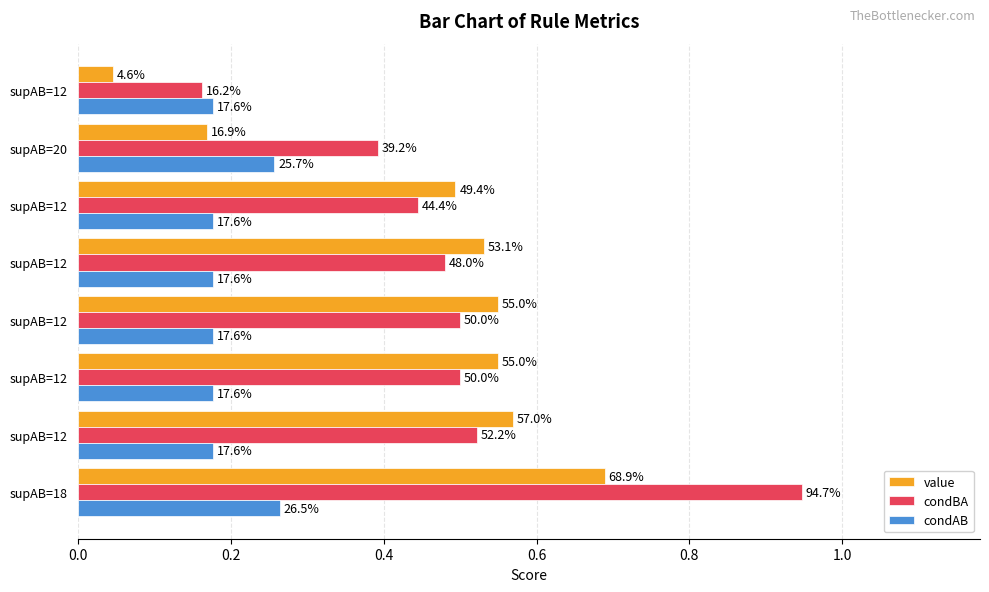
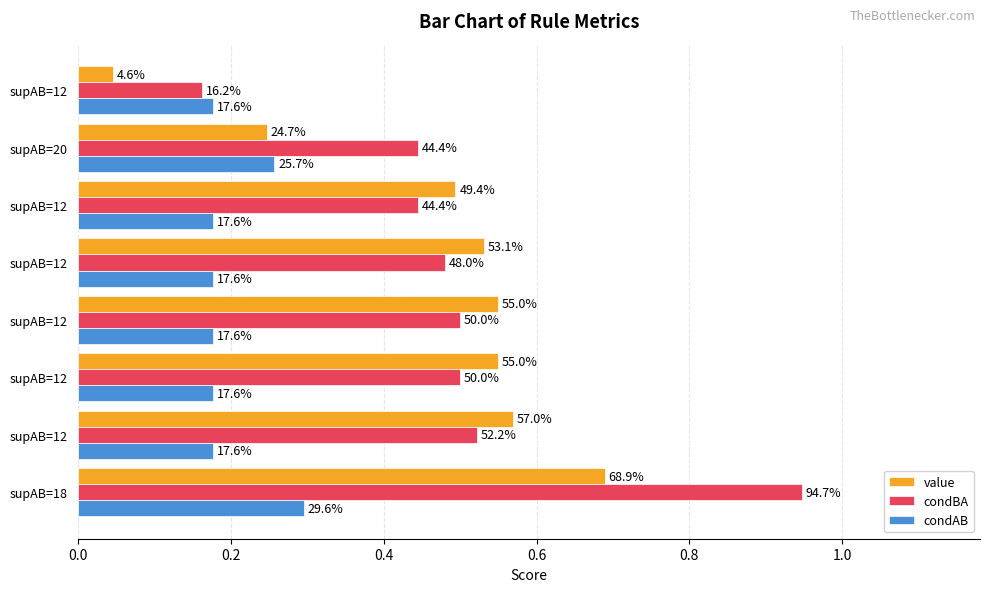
value, supAB=20: 16.9% -> 24.7%
condBA, supAB=20: 39.2% -> 44.4%
condAB, supAB=18: 26.5% -> 29.6%
